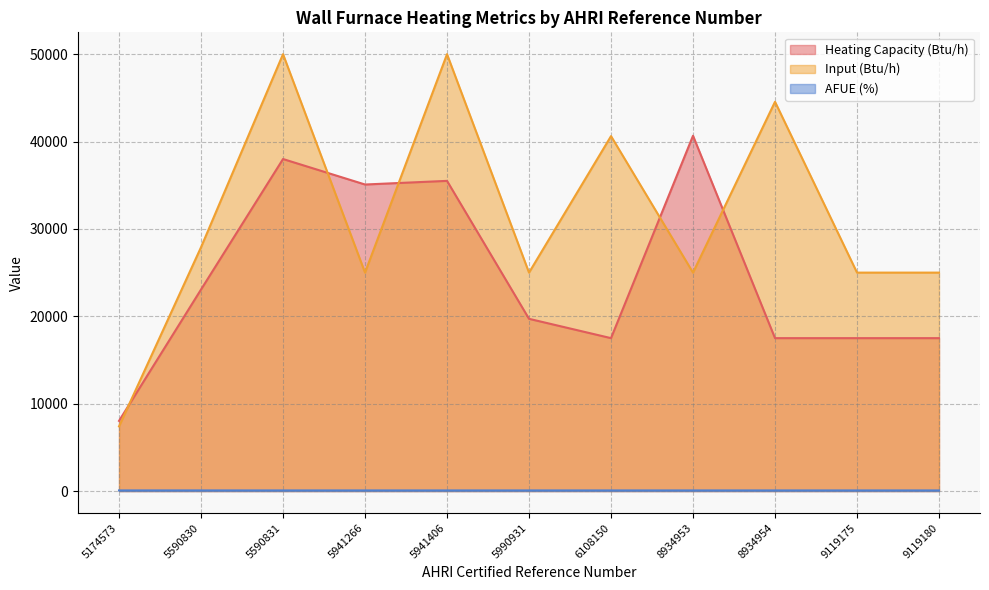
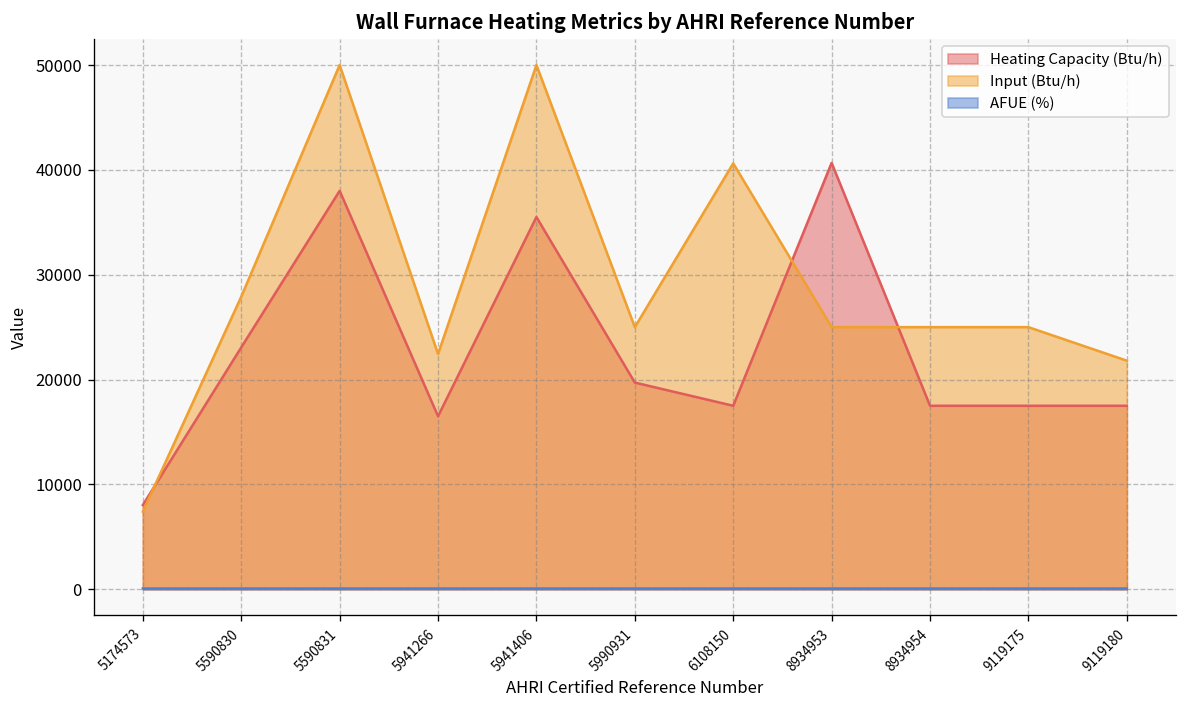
Heating Capacity (Btu/h), 5941266: 35000 -> 17000
Input (Btu/h), 5941266: 25000 -> 22000
Input (Btu/h), 8934954: 45000 -> 25000
Input (Btu/h), 9119180: 25000 -> 22000
